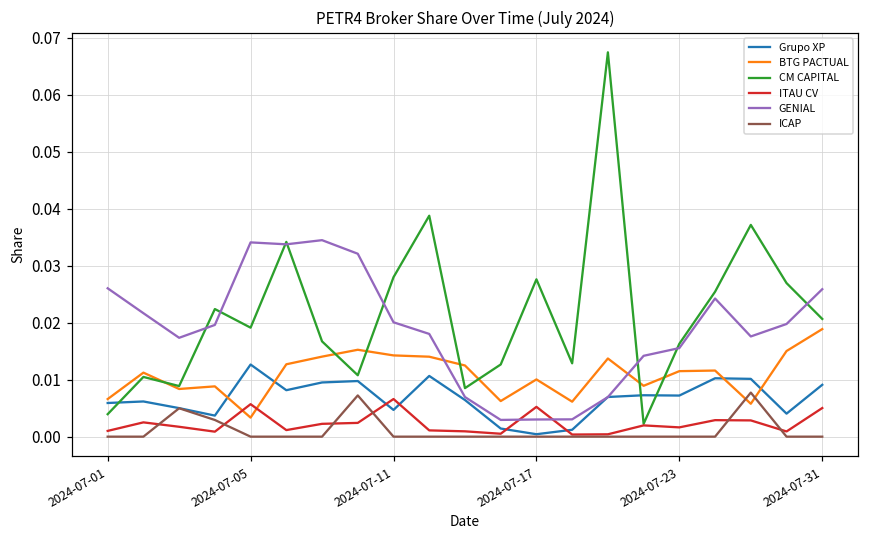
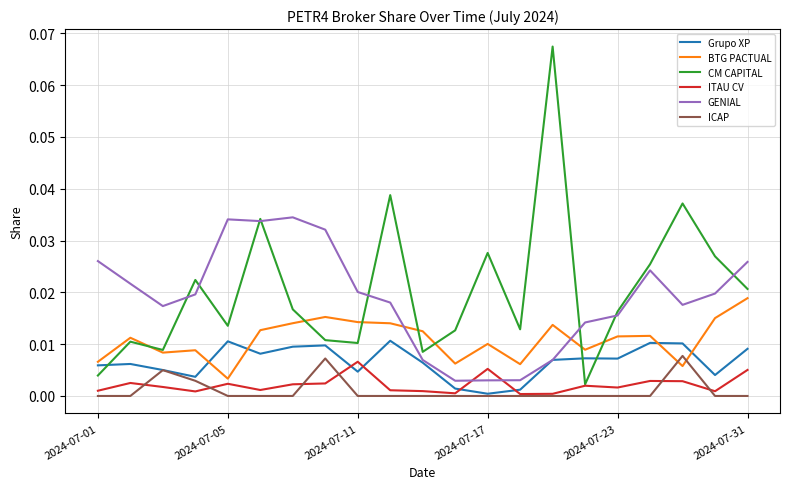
Grupo XP, 2024-07-05: 0.013 -> 0.011
CM CAPITAL, 2024-07-05: 0.019 -> 0.014
ITAU CV, 2024-07-05: 0.006 -> 0.002
CM CAPITAL, 2024-07-11: 0.028 -> 0.010
